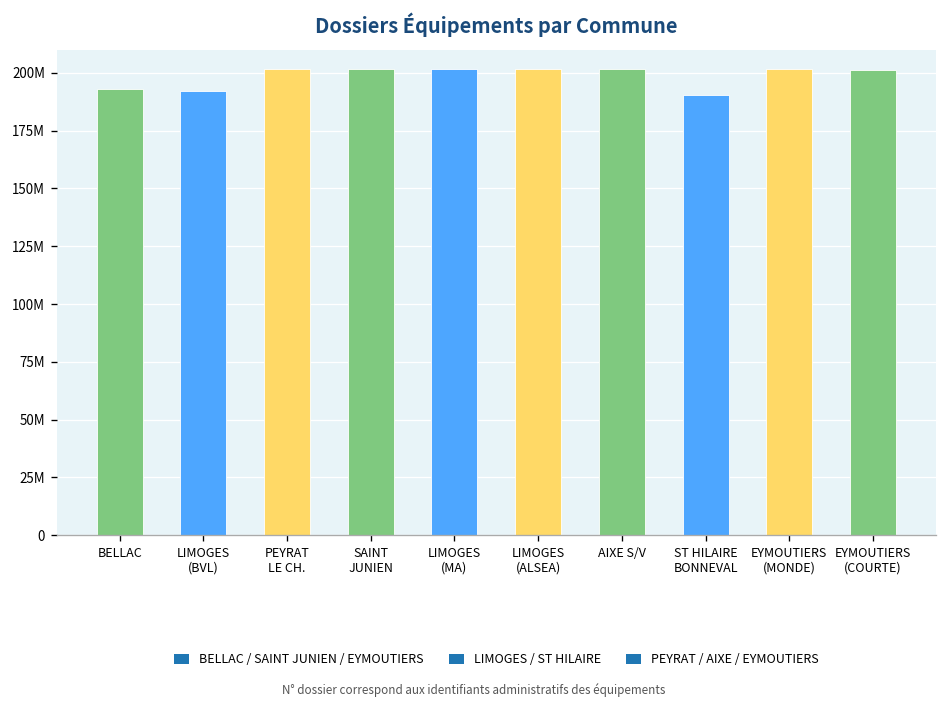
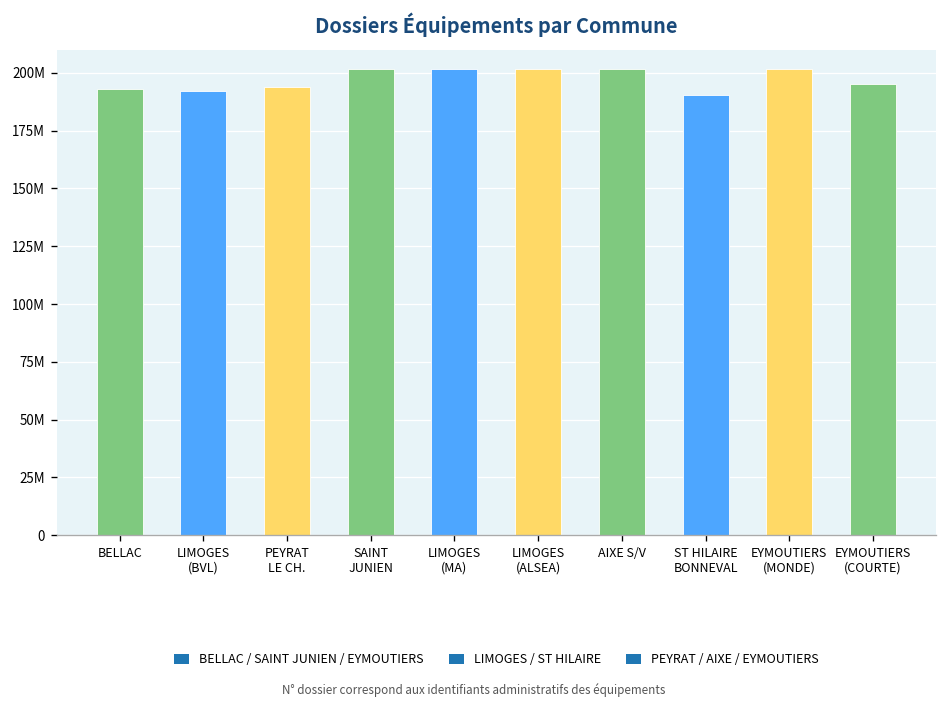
PEYRAT LE CH.: 202000000 -> 194000000
EYMOUTIERS (COURTE): 201000000 -> 195000000
